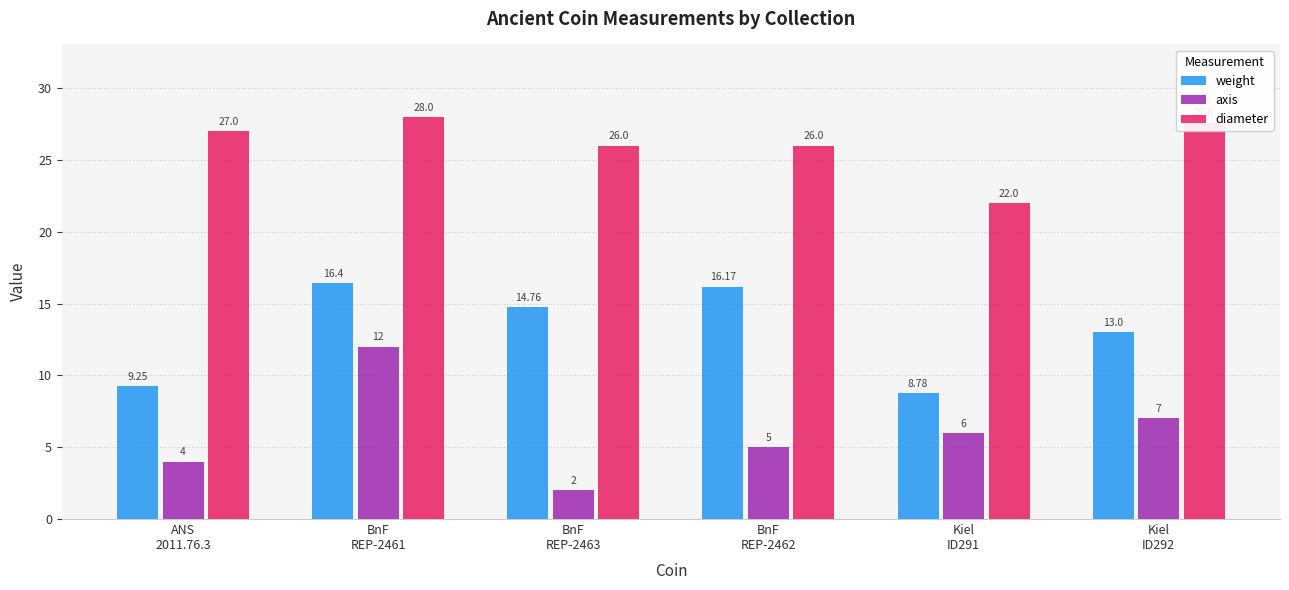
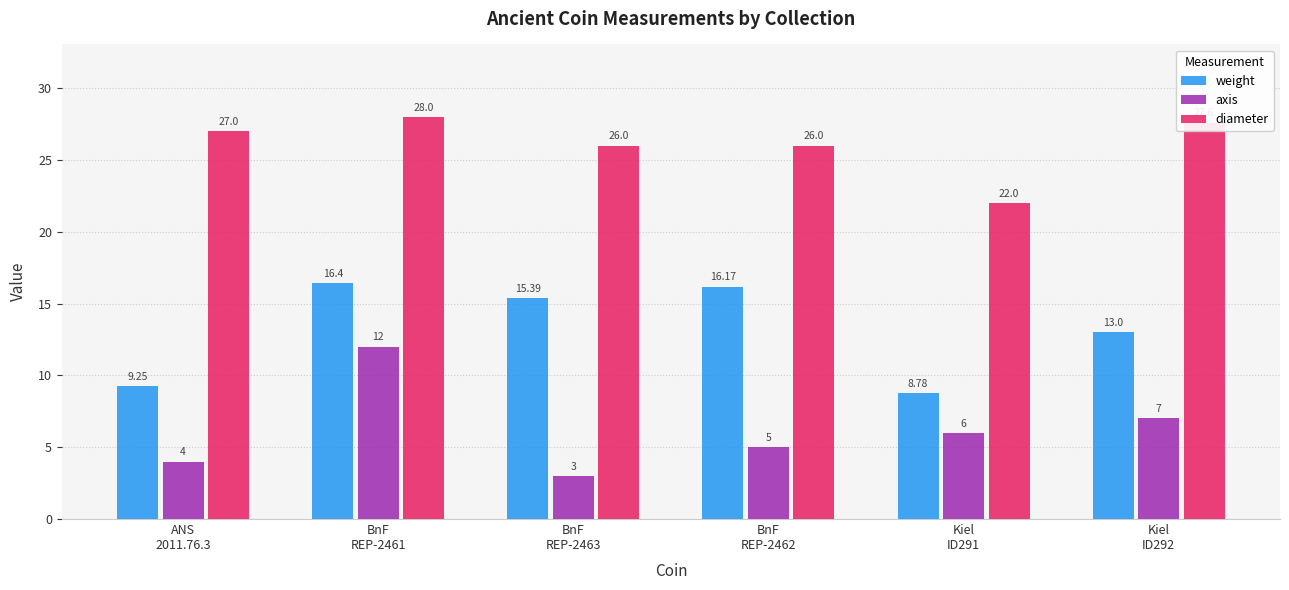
weight, BnF REP-2463: 14.76 -> 15.39
axis, BnF REP-2463: 2 -> 3
